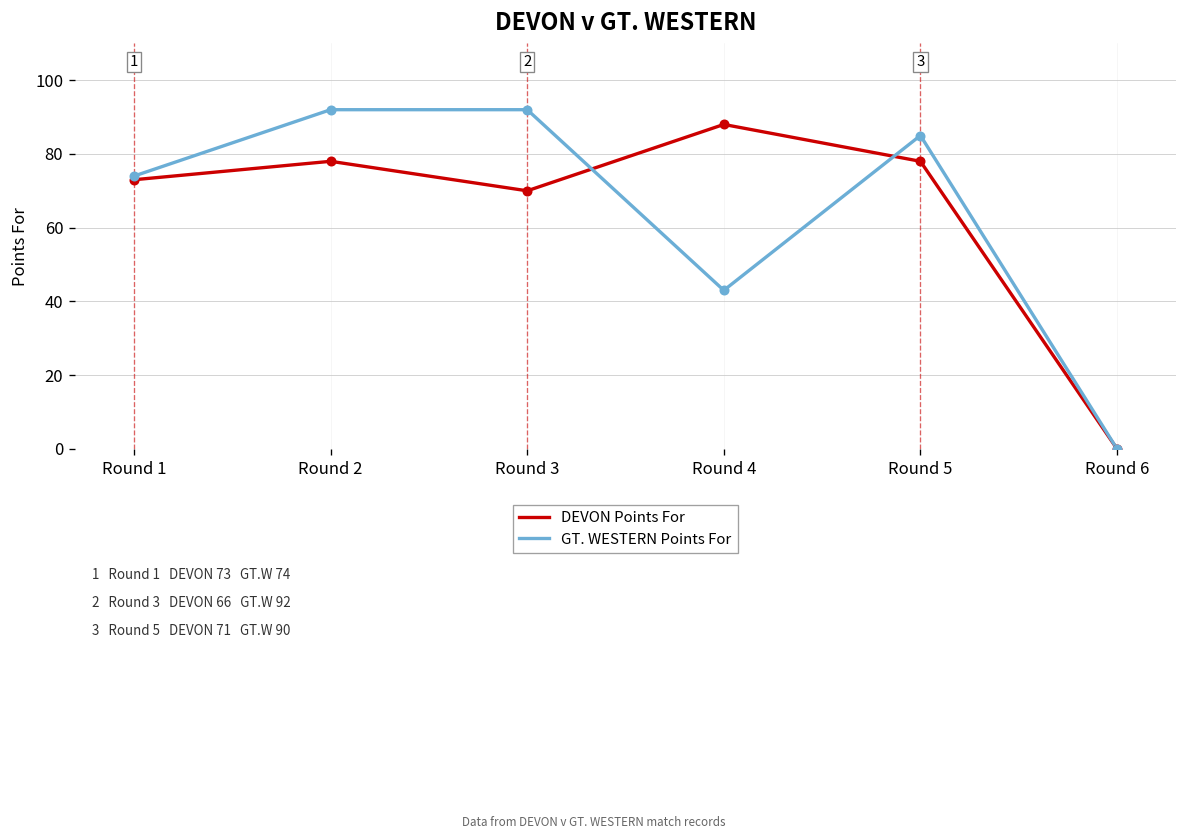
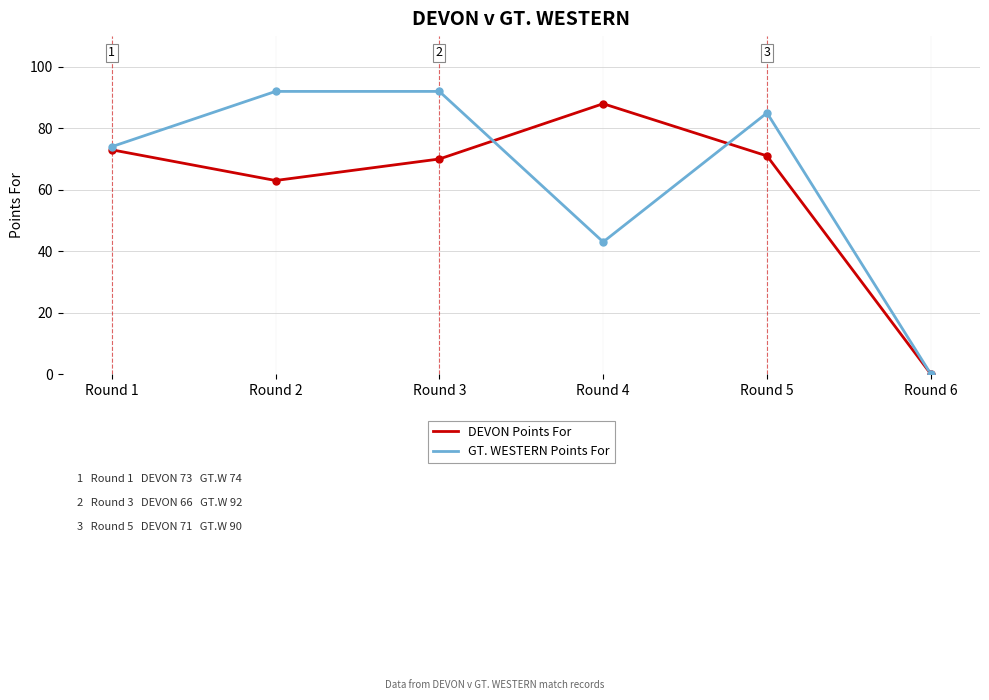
DEVON Points For, Round 2: 78 -> 63
DEVON Points For, Round 5: 78 -> 71
